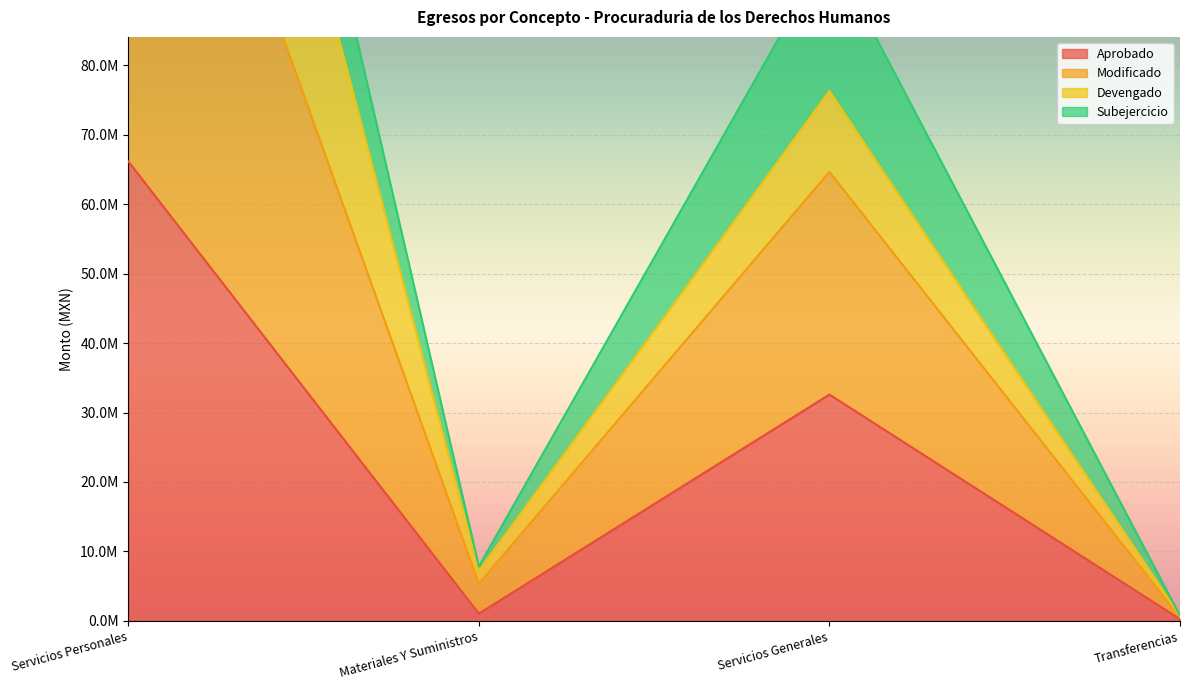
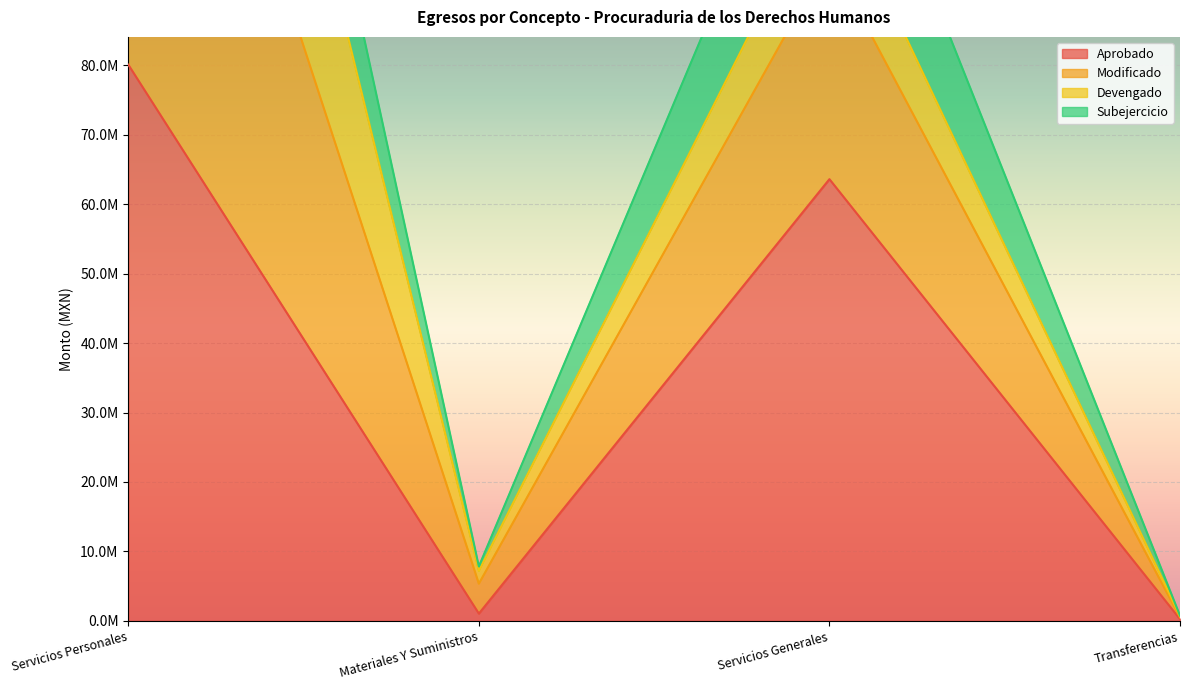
Aprobado, Servicios Personales: 66000000 -> 80000000
Aprobado, Servicios Generales: 33000000 -> 64000000
